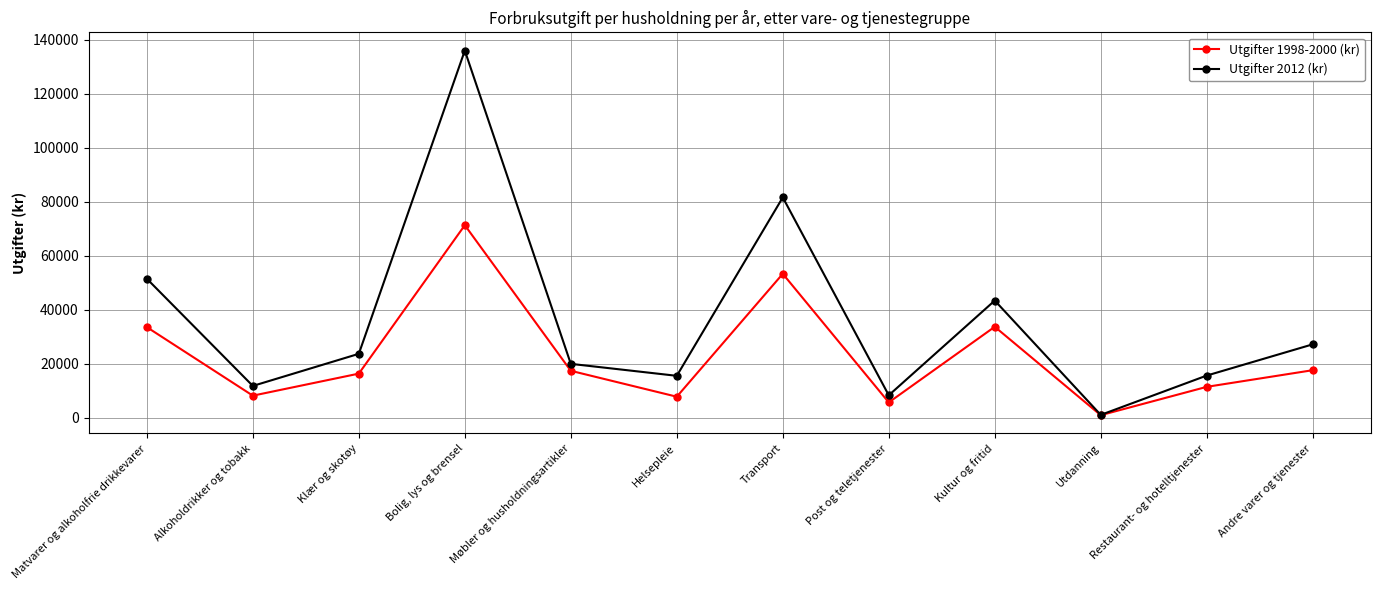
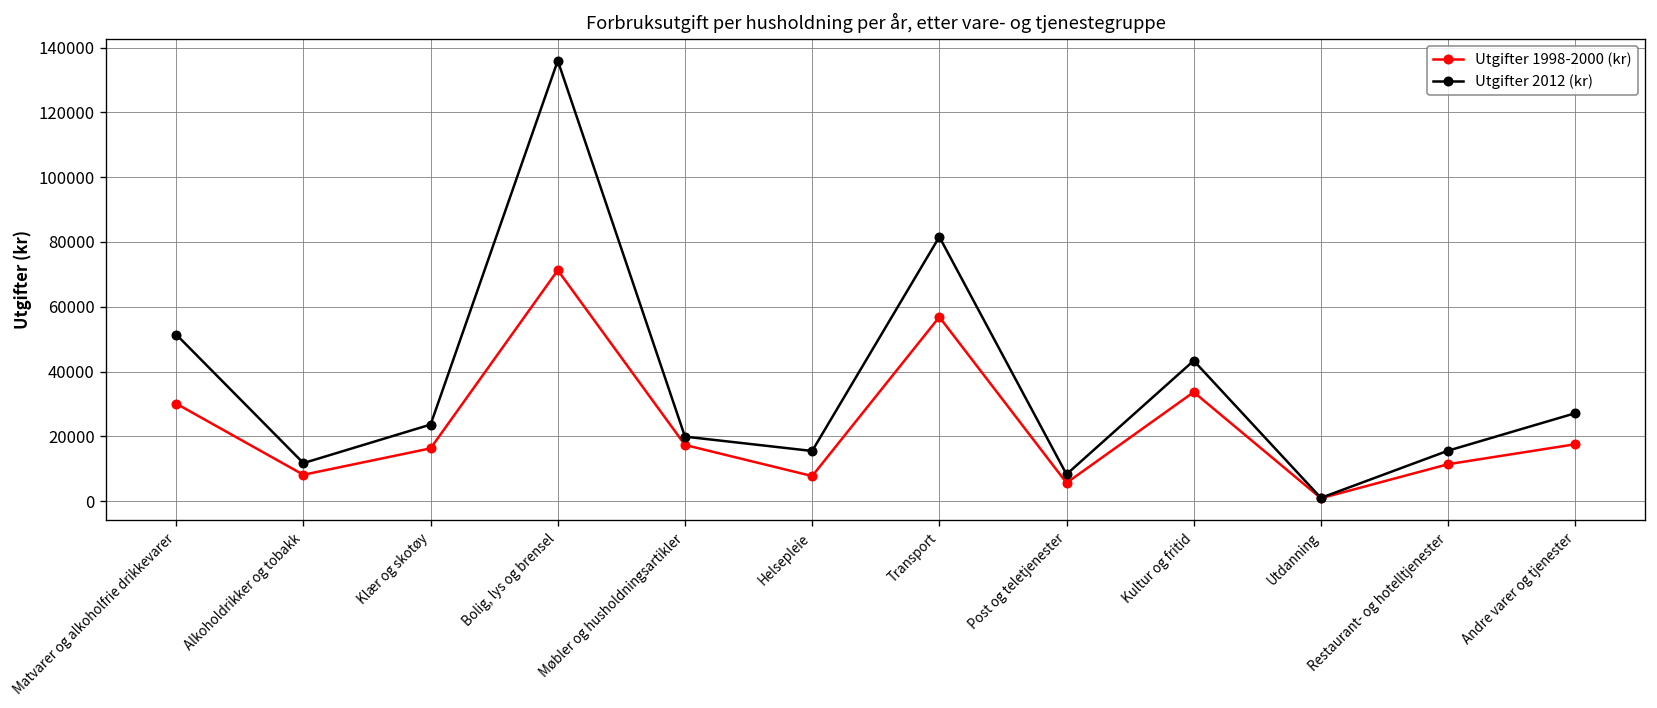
Utgifter 1998-2000 (kr), Matvarer og alkoholfrie drikkevarer: 33000 -> 30000
Utgifter 1998-2000 (kr), Transport: 53000 -> 57000
